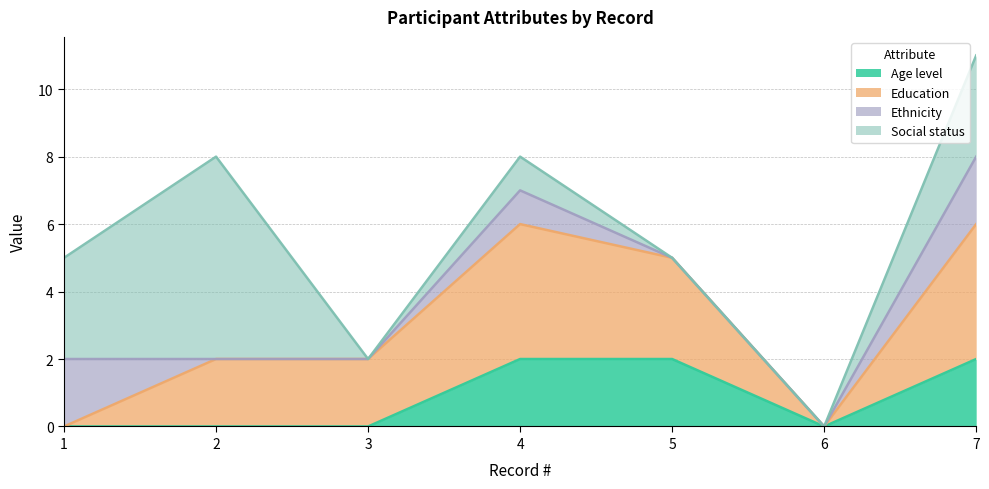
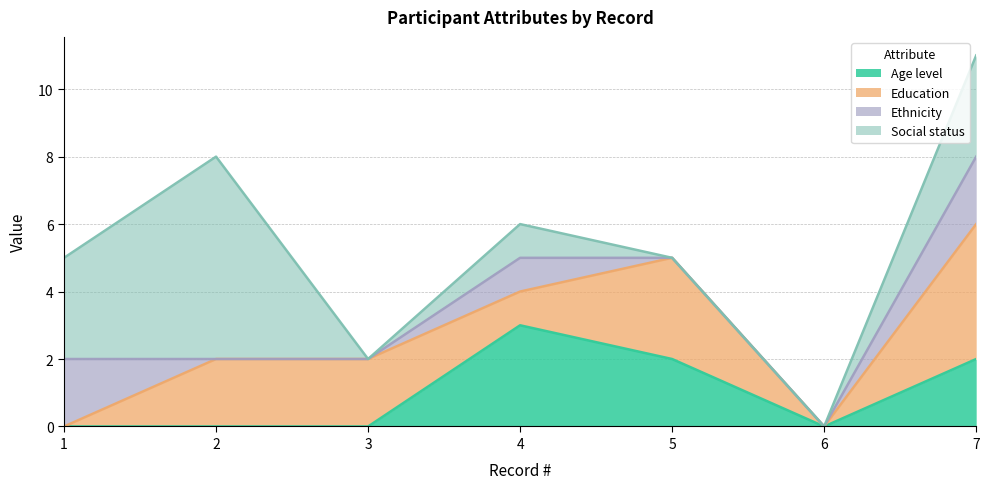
Age level, 4: 2 -> 3
Education, 4: 4 -> 1
